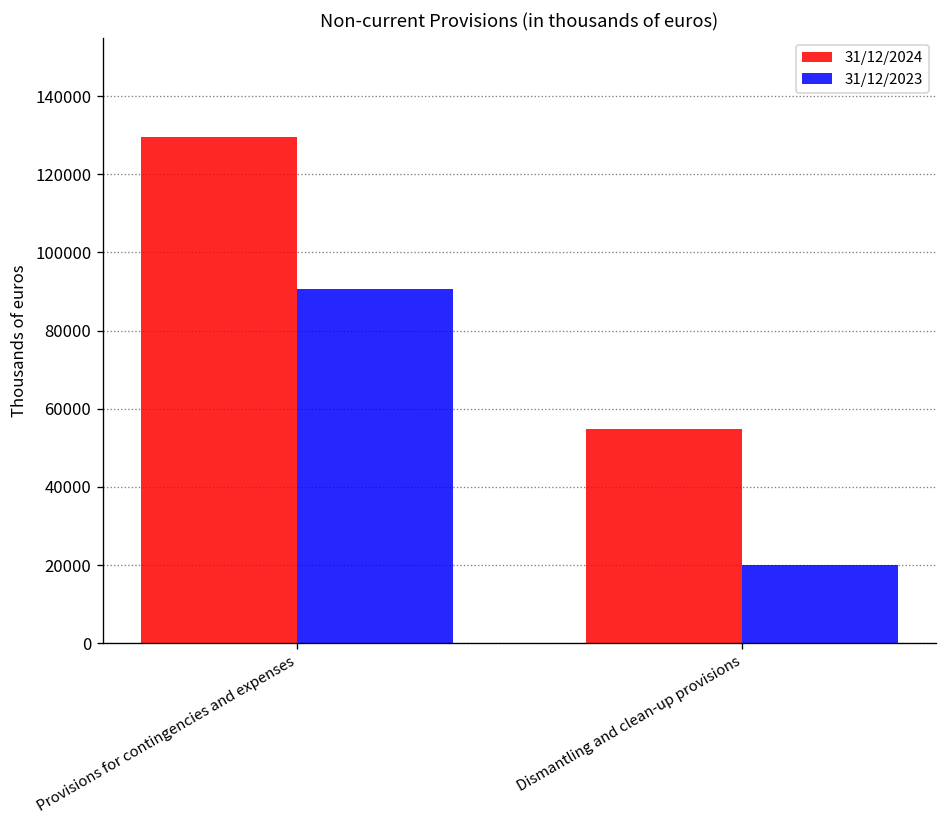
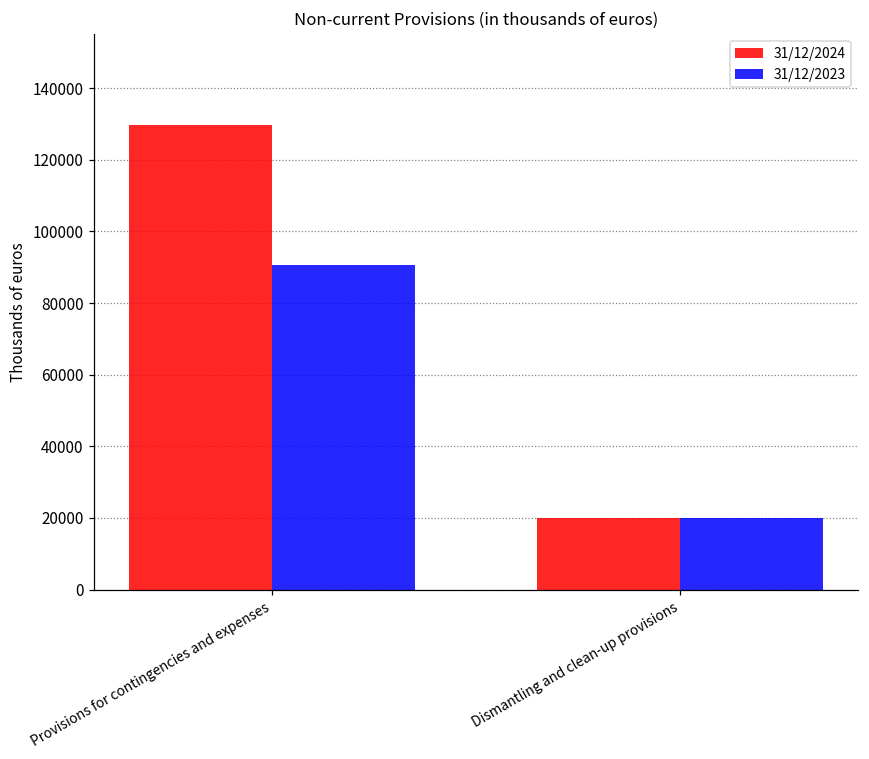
31/12/2024, Dismantling and clean-up provisions: 55000 -> 20000
